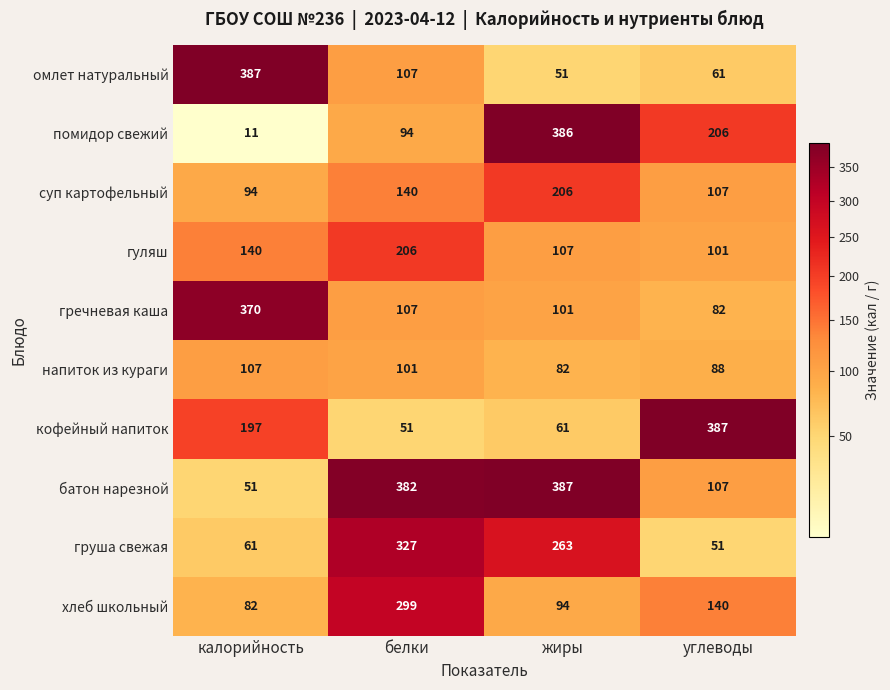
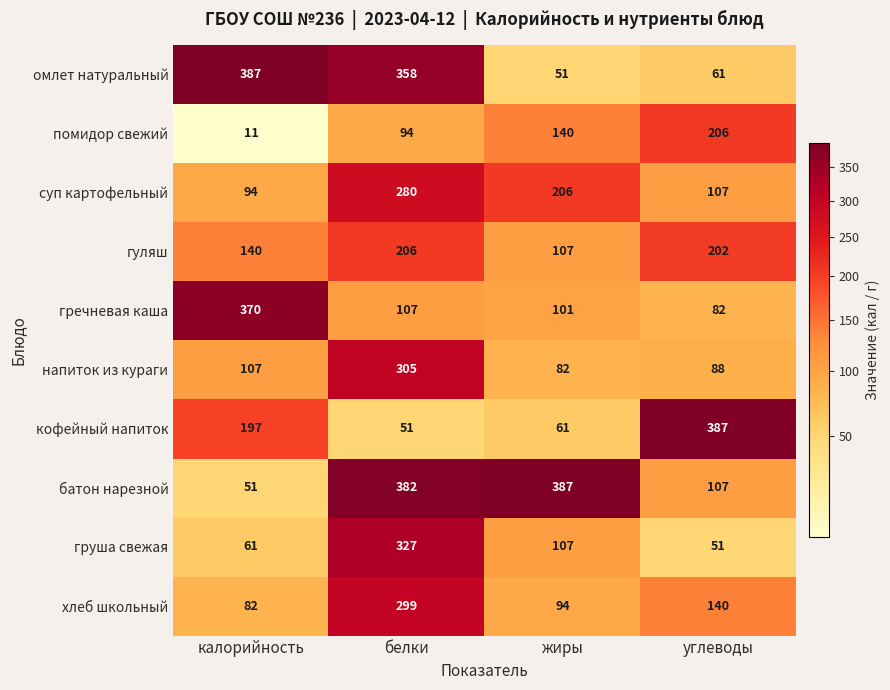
омлет натуральный, белки: 107 -> 358
помидор свежий, жиры: 386 -> 140
суп картофельный, белки: 140 -> 280
гуляш, углеводы: 101 -> 202
напиток из кураги, белки: 101 -> 305
груша свежая, жиры: 263 -> 107
